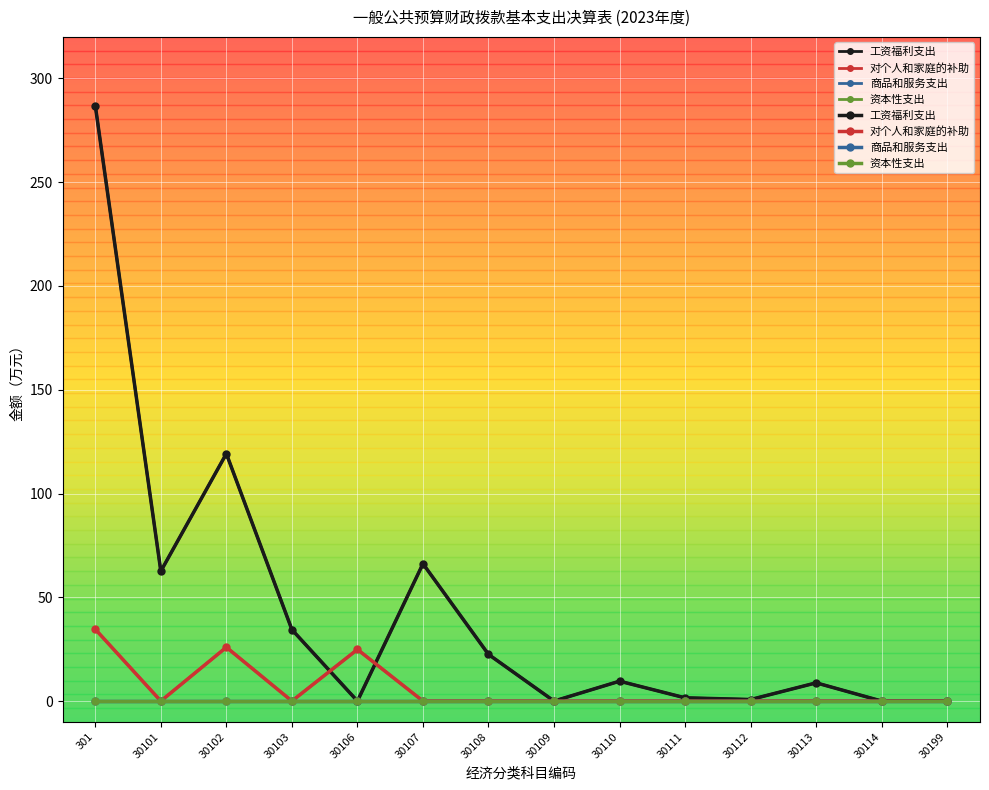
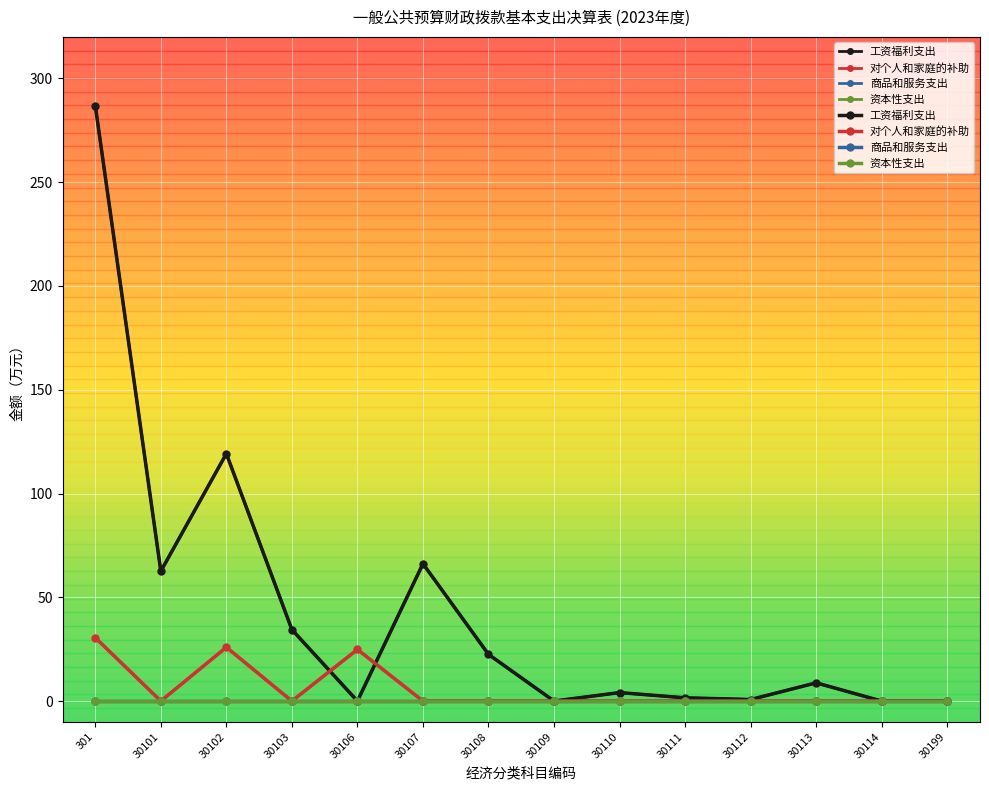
对个人和家庭的补助, 301: 35 -> 31
工资福利支出, 30110: 10 -> 4
